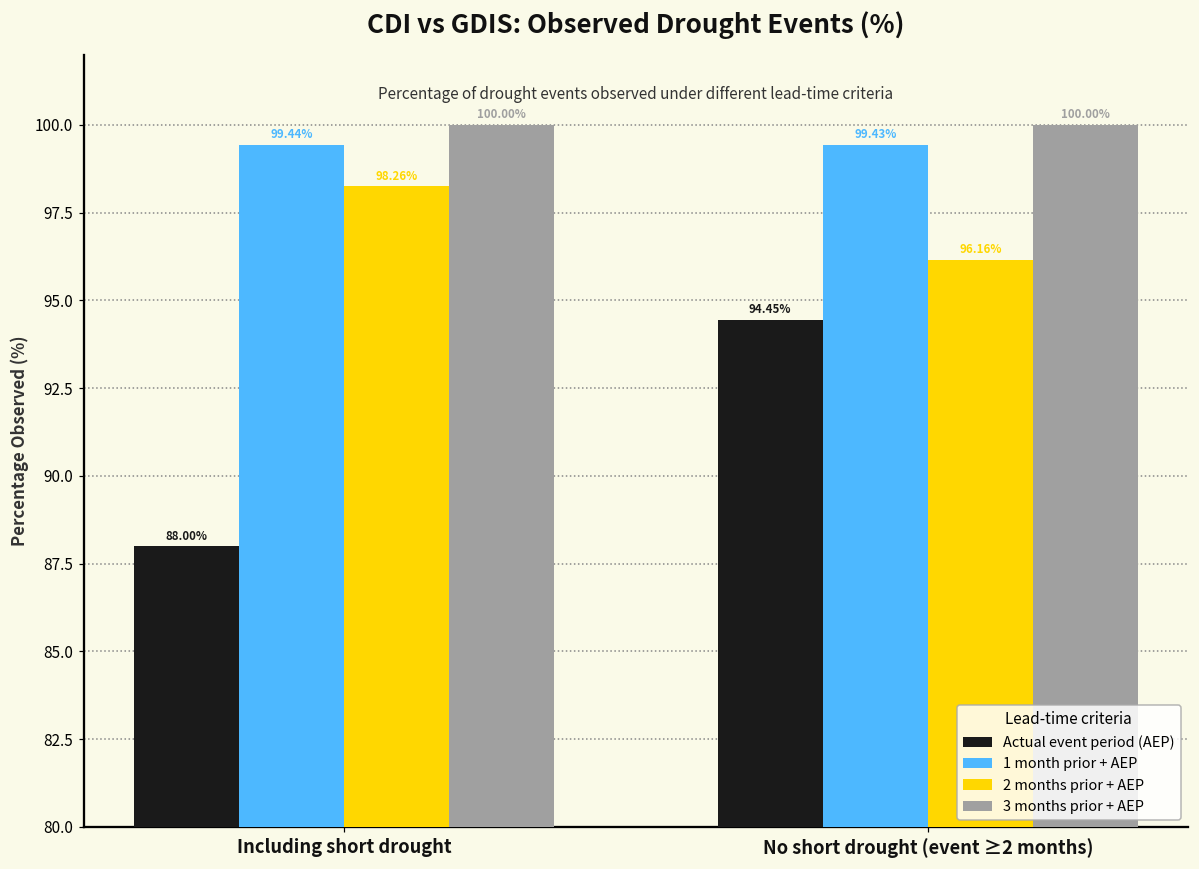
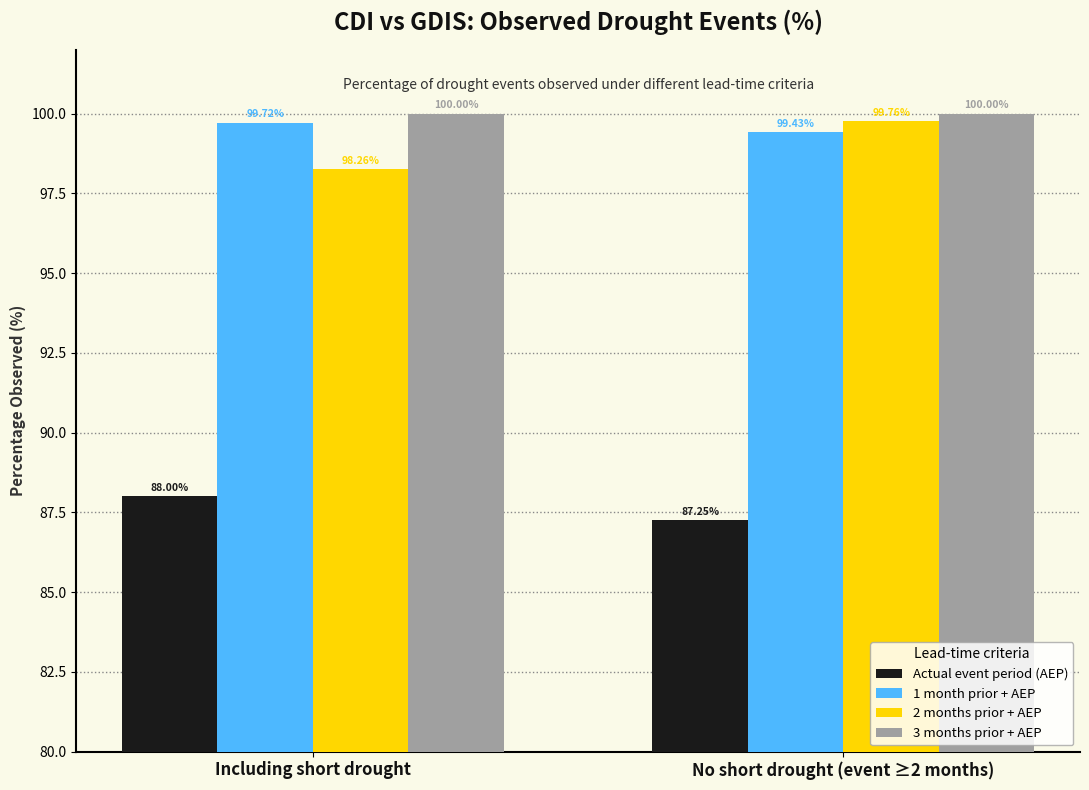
1 month prior + AEP, Including short drought: 99.44% -> 99.72%
Actual event period (AEP), No short drought (event ≥2 months): 94.45% -> 87.25%
2 months prior + AEP, No short drought (event ≥2 months): 96.16% -> 99.76%
